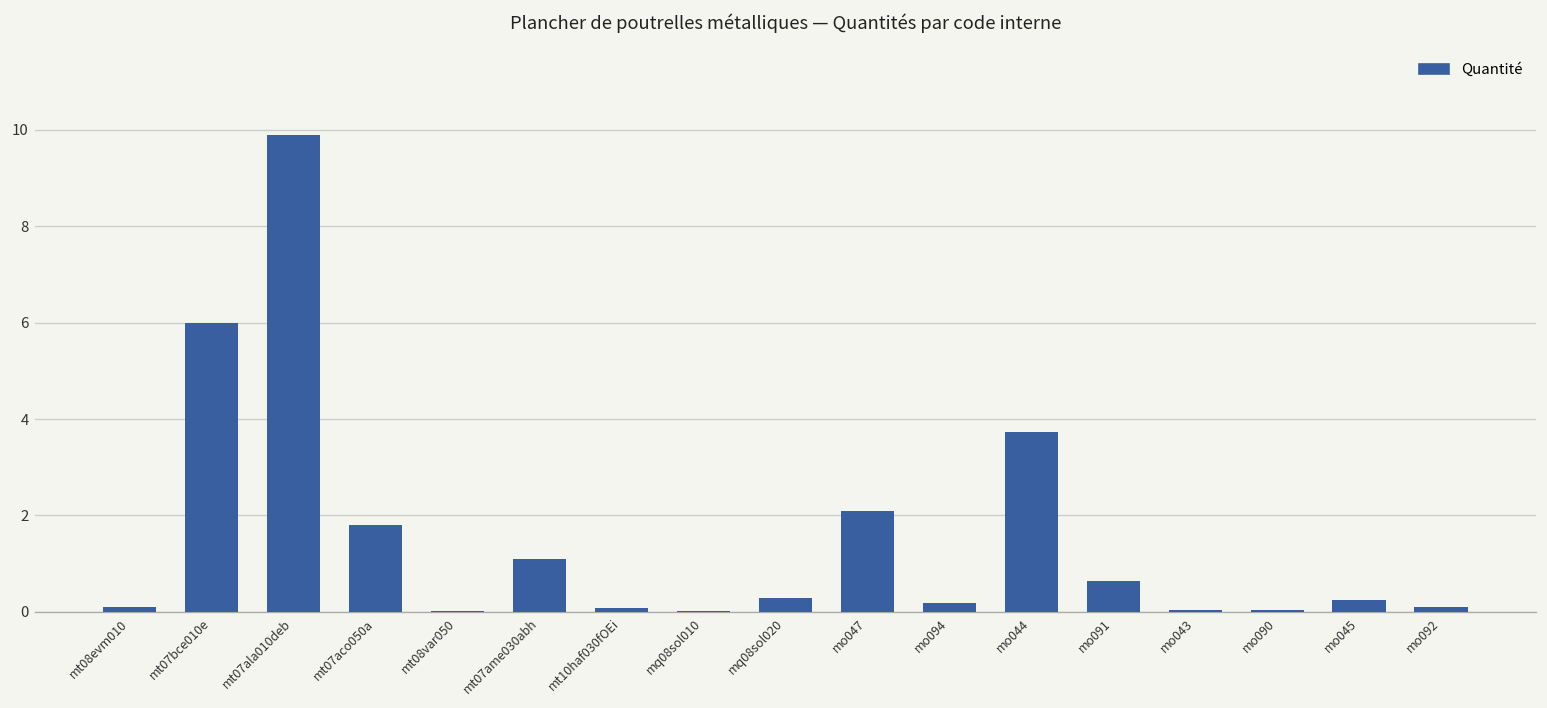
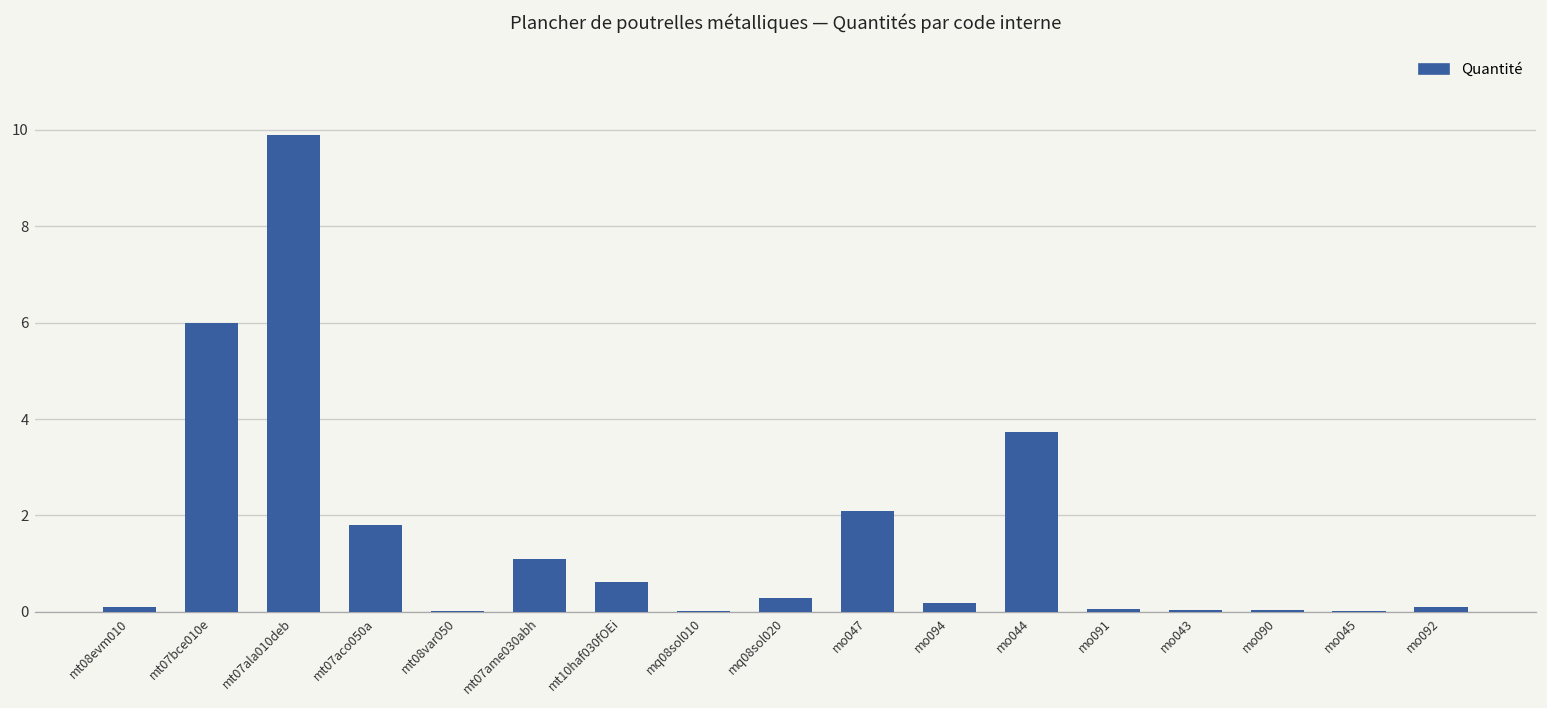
mt10haf030fOEi: 0.1 -> 0.6
mo091: 0.6 -> 0.1
mo045: 0.3 -> 0.0
